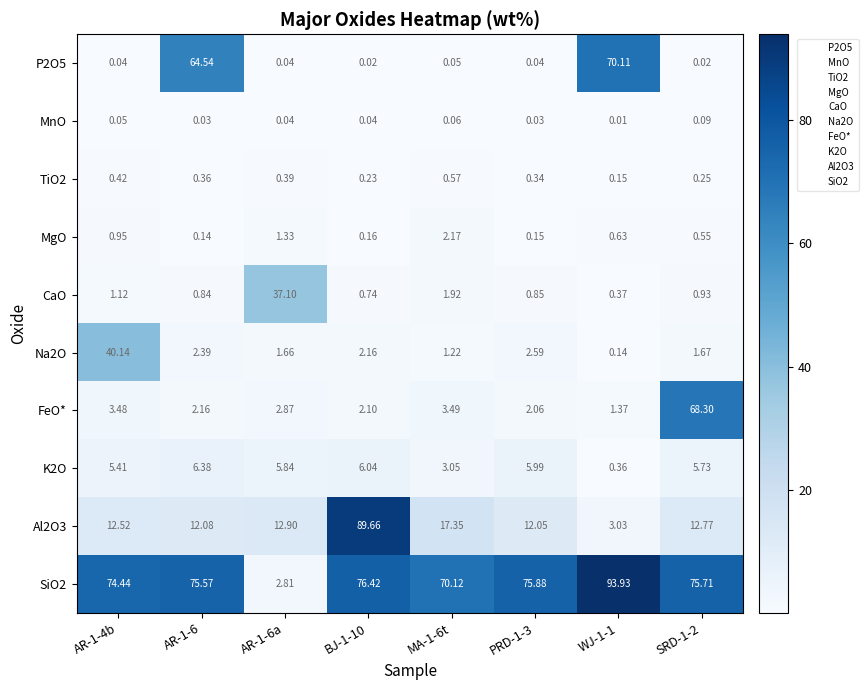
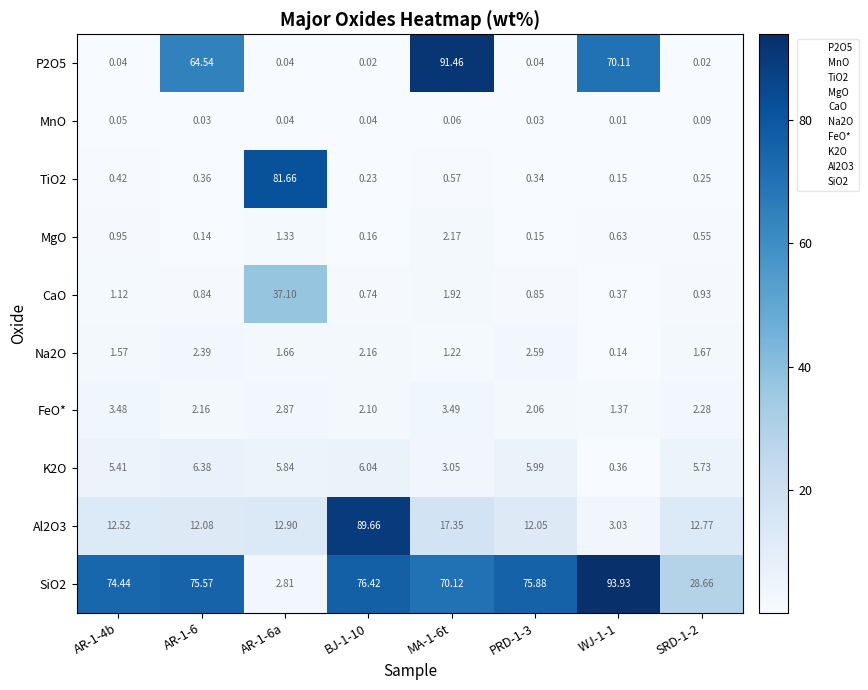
P2O5, MA-1-6t: 0.05 -> 91.46
TiO2, AR-1-6a: 0.39 -> 81.66
Na2O, AR-1-4b: 40.14 -> 1.57
FeO*, SRD-1-2: 68.30 -> 2.28
SiO2, SRD-1-2: 75.71 -> 28.66
